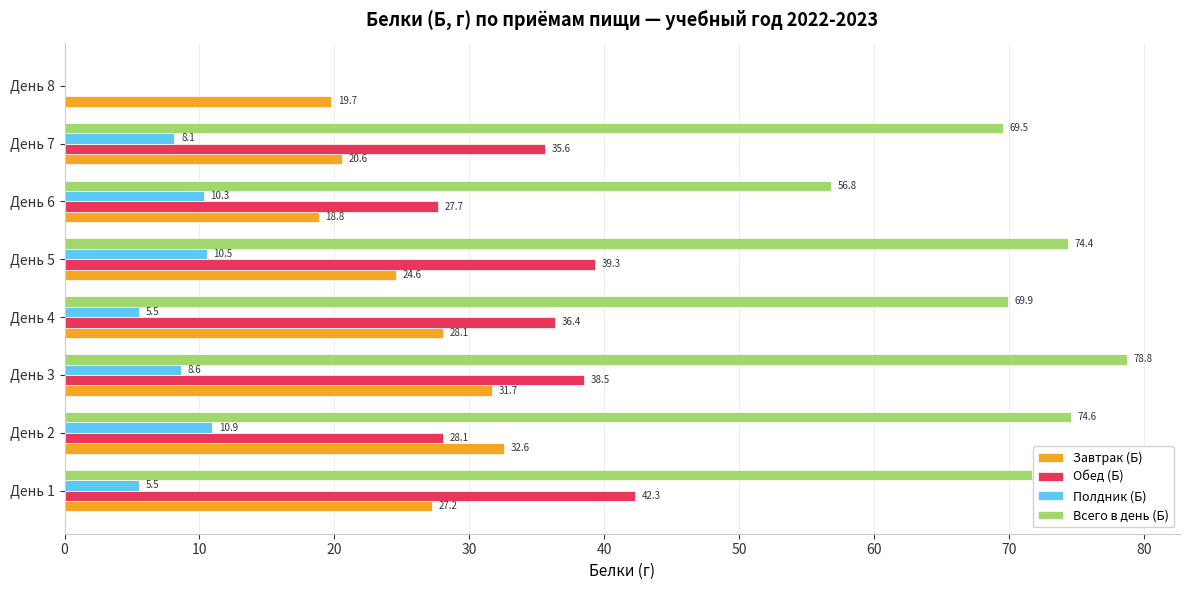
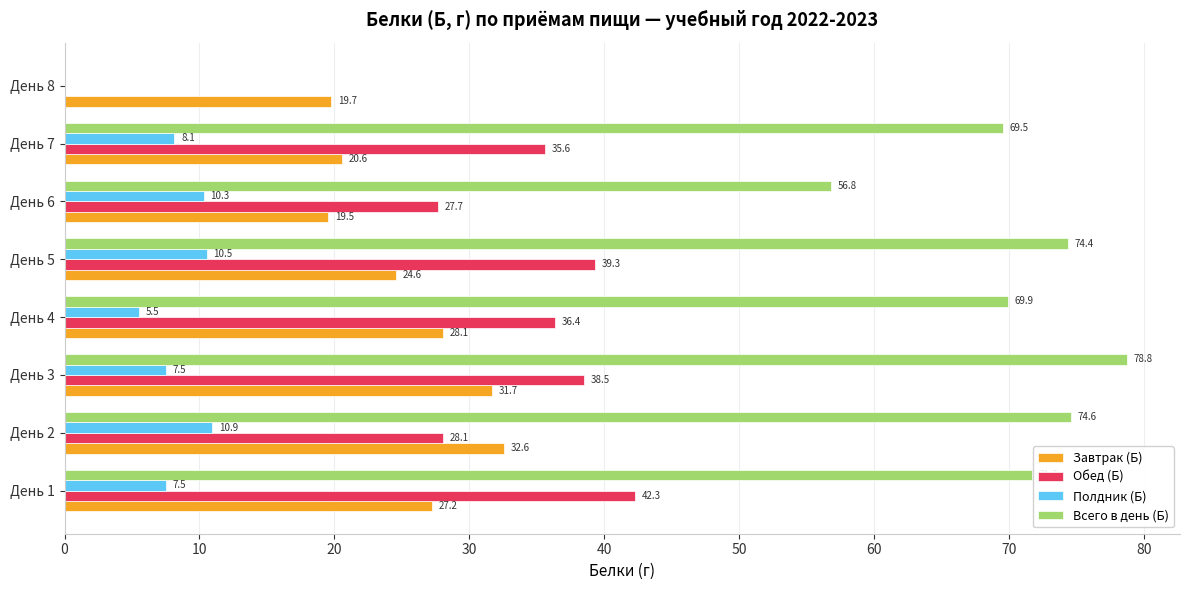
Завтрак (Б), День 6: 18.8 -> 19.5
Полдник (Б), День 3: 8.6 -> 7.5
Полдник (Б), День 1: 5.5 -> 7.5
